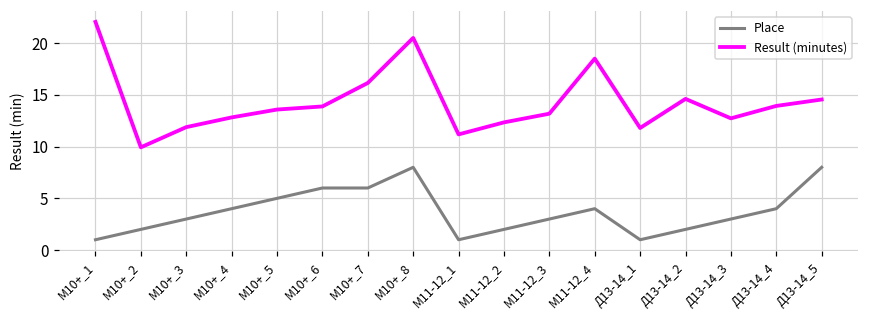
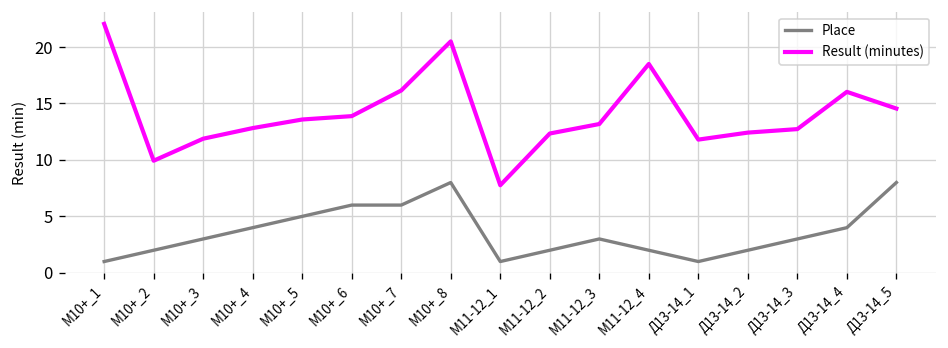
Result (minutes), М11-12_1: 11 -> 8
Place, М11-12_4: 4 -> 2
Result (minutes), Д13-14_2: 15 -> 12
Result (minutes), Д13-14_4: 14 -> 16
